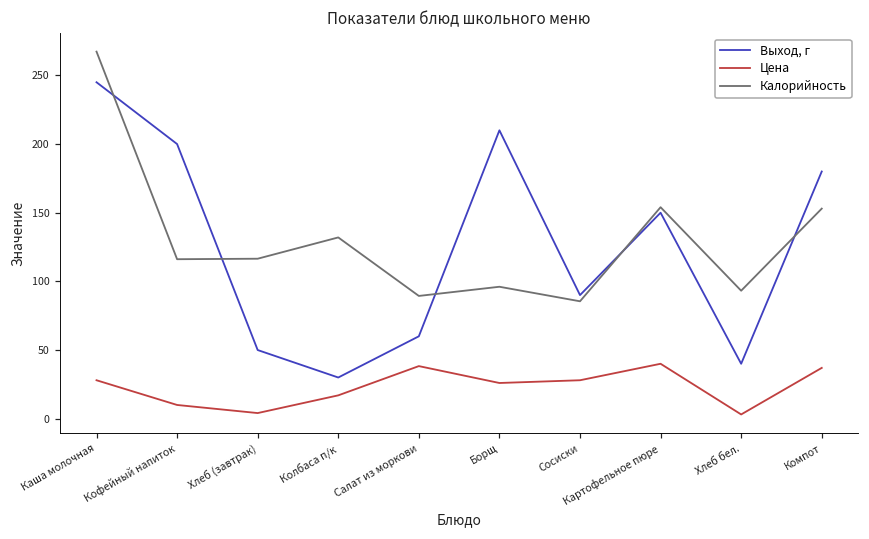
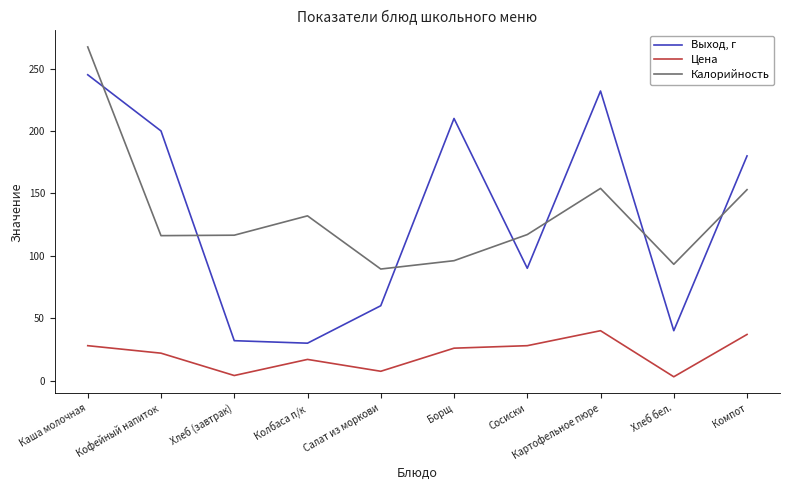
Цена, Кофейный напиток: 10 -> 22
Выход, г, Хлеб (завтрак): 50 -> 32
Цена, Салат из моркови: 38 -> 8
Калорийность, Сосиски: 86 -> 117
Выход, г, Картофельное пюре: 150 -> 232
